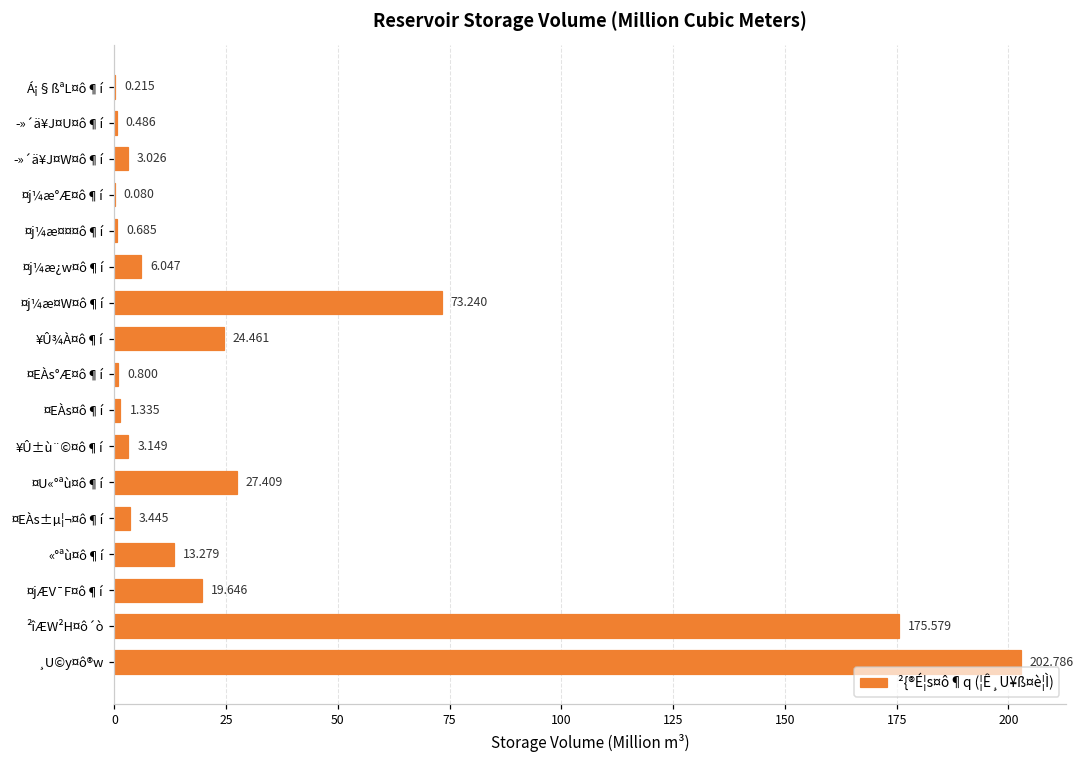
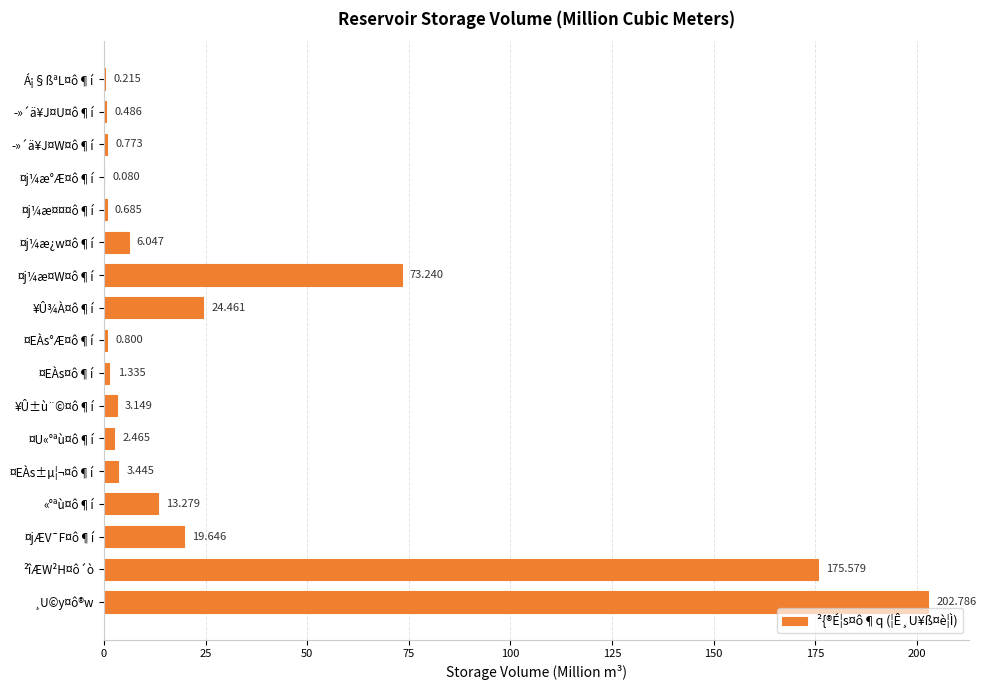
­»´ä¥J¤W¤ô¶í: 3.026 -> 0.773
¤U«°ªù¤ô¶í: 27.409 -> 2.465
